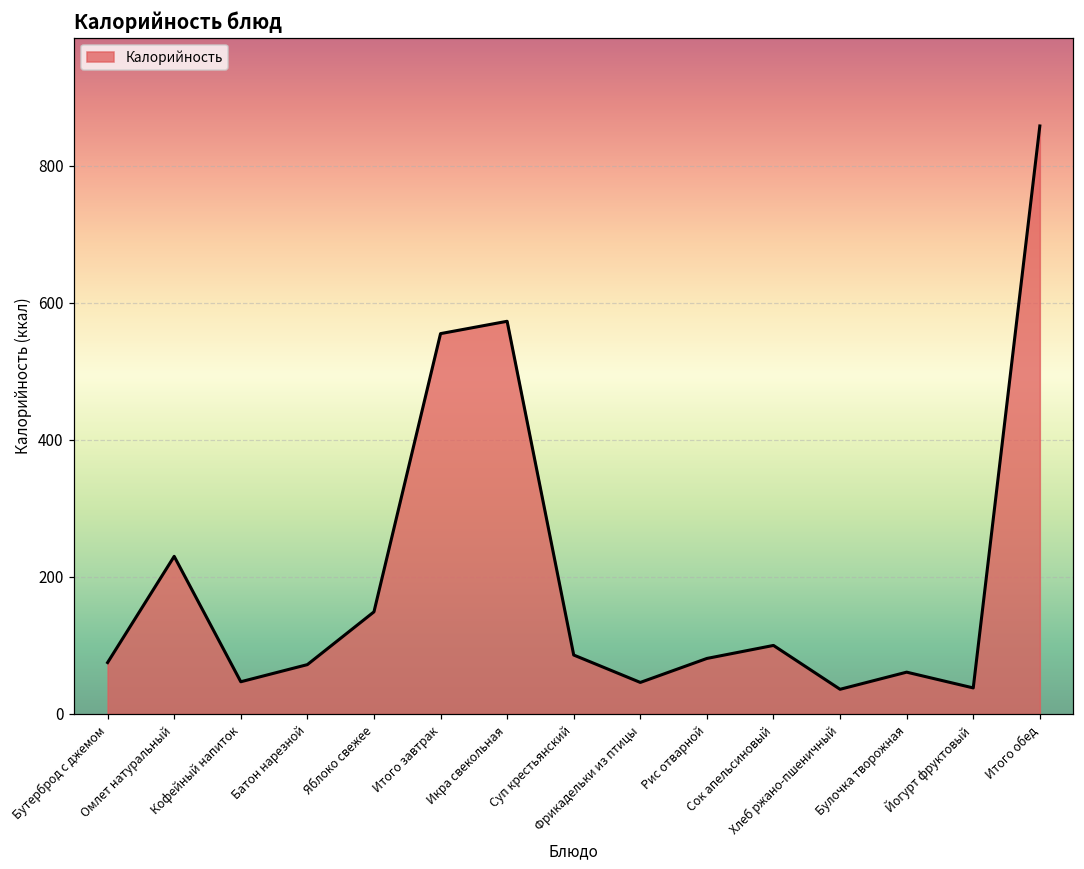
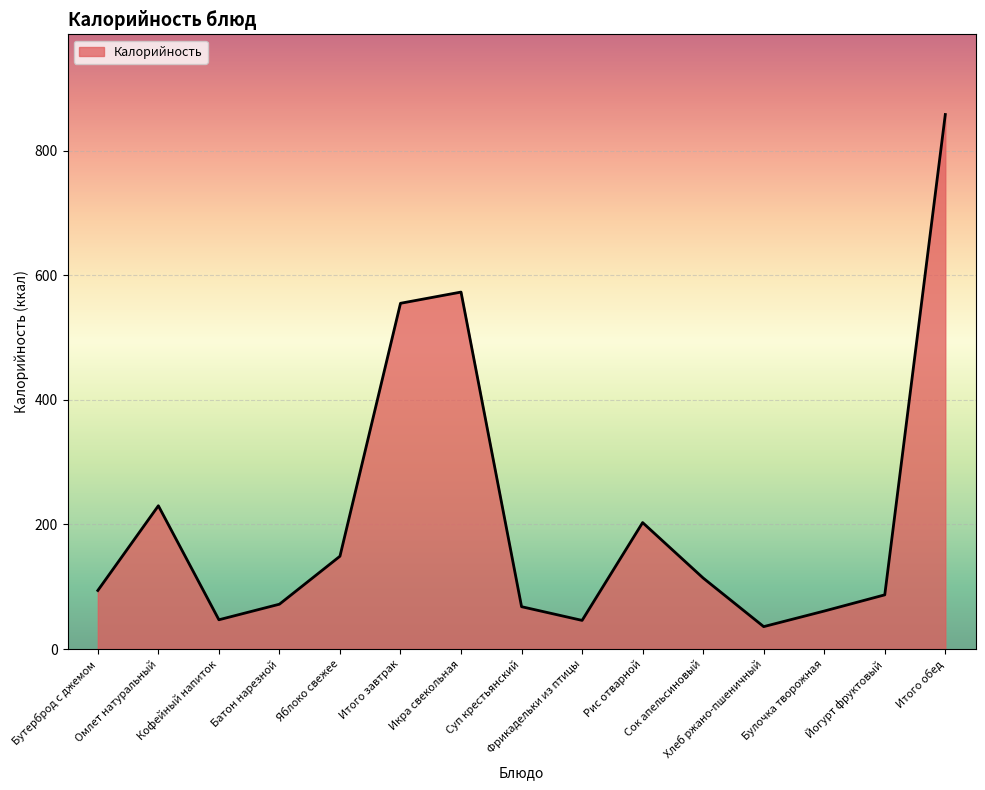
Бутерброд с джемом: 80 -> 90
Суп крестьянский: 90 -> 70
Рис отварной: 80 -> 200
Сок апельсиновый: 100 -> 110
Йогурт фруктовый: 40 -> 90
